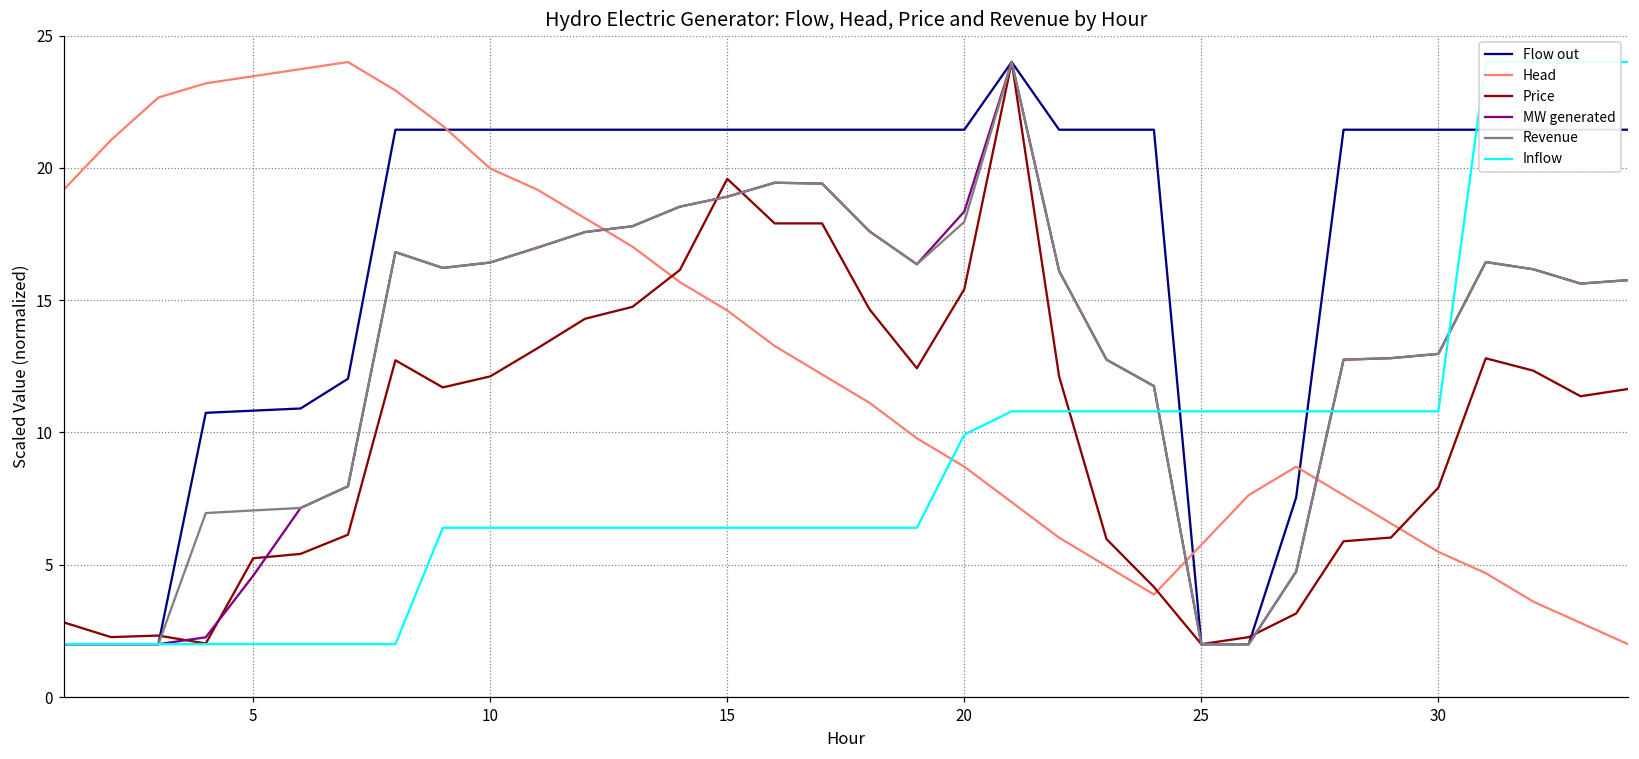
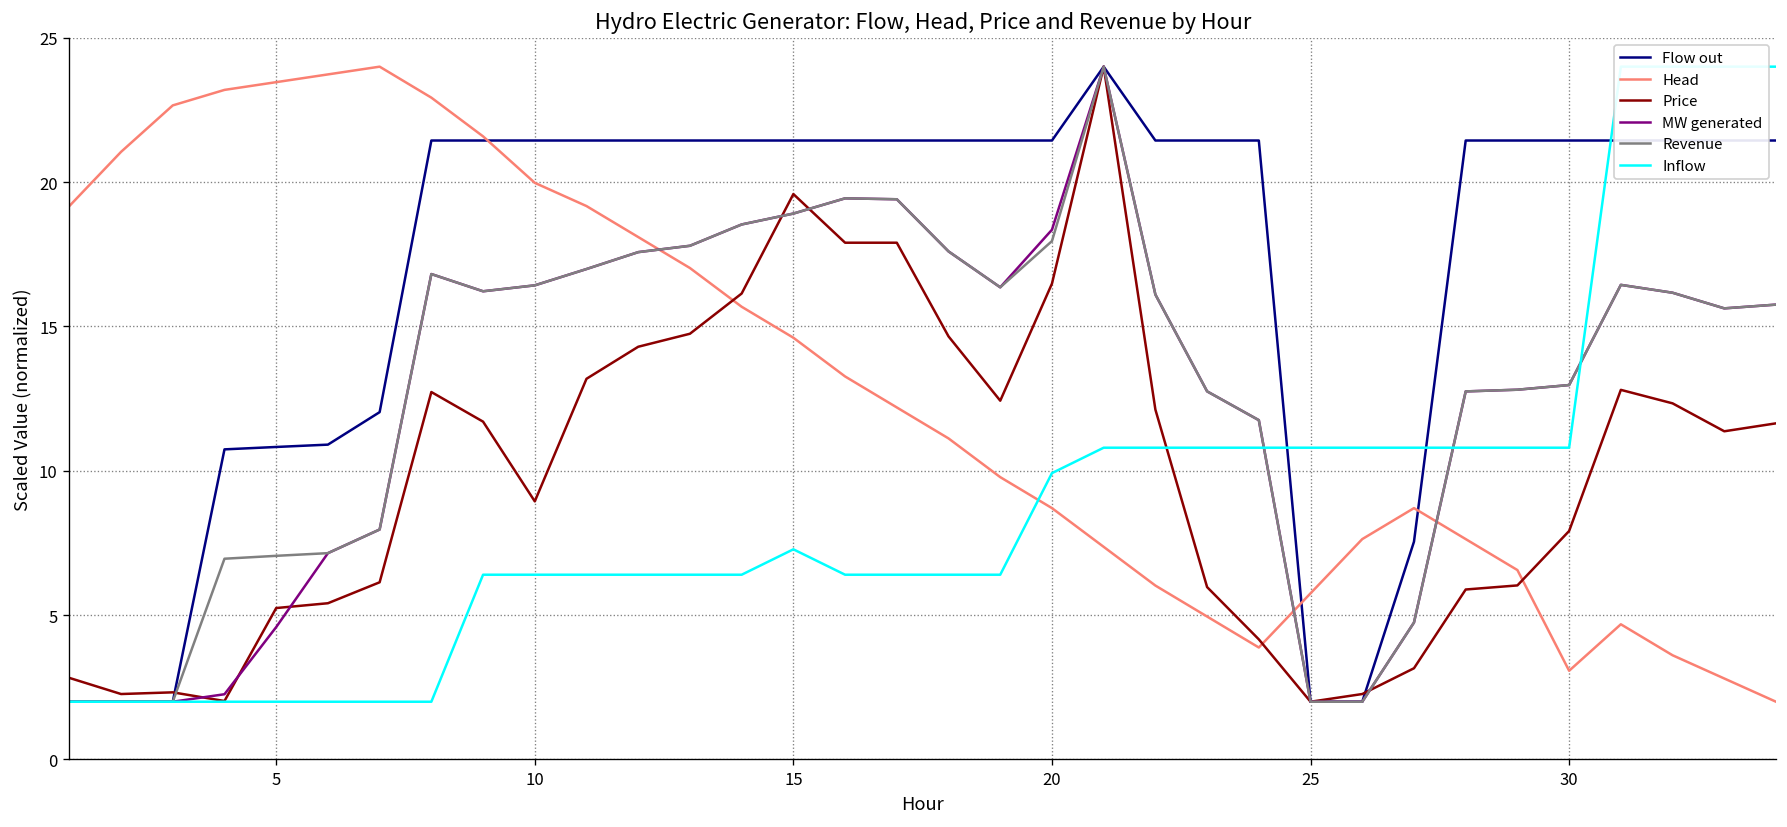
Price, 10: 12.1 -> 8.9
Inflow, 15: 6.4 -> 7.3
Price, 20: 15.4 -> 16.5
Head, 30: 5.5 -> 3.1
